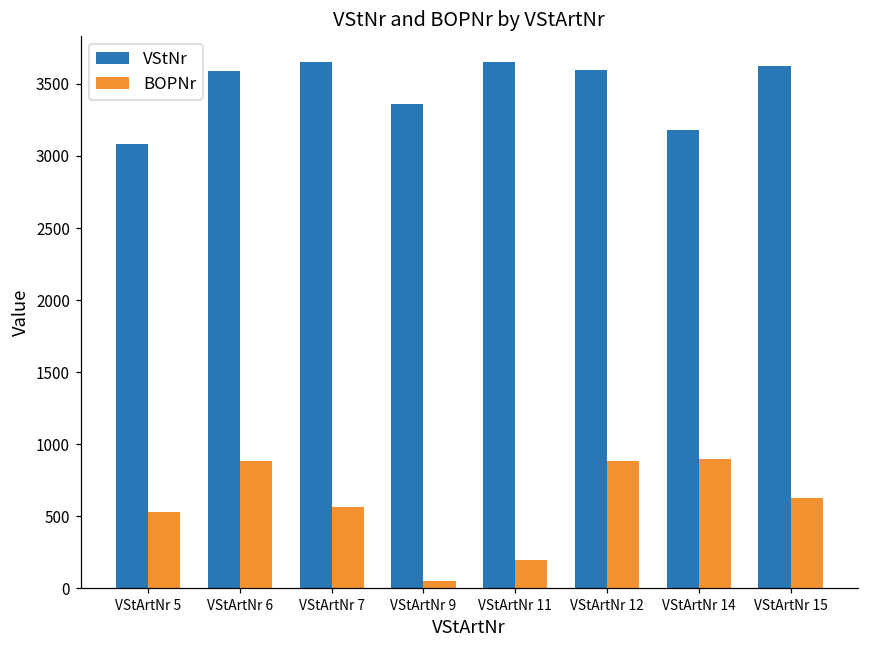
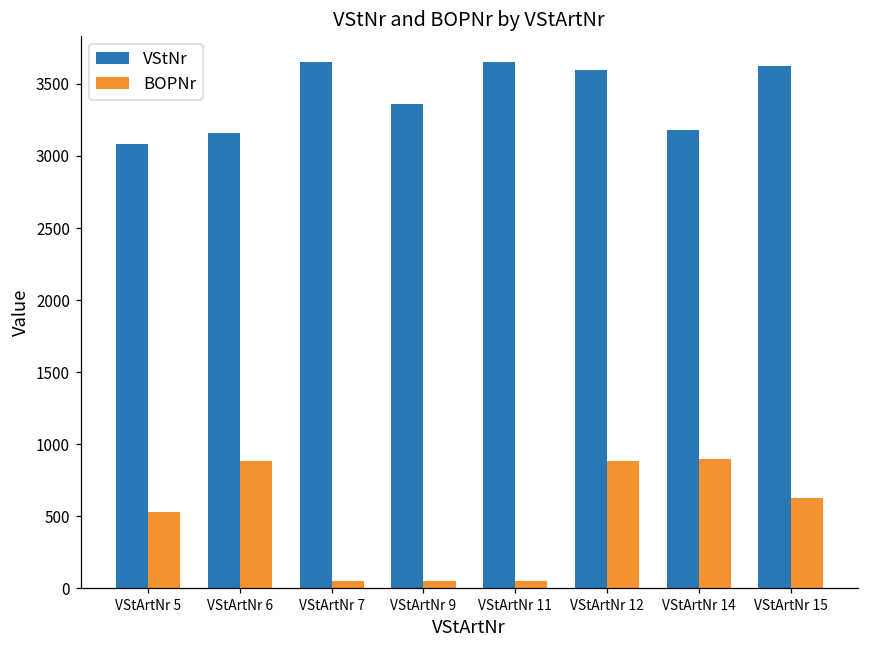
VStNr, VStArtNr 6: 3590 -> 3160
BOPNr, VStArtNr 7: 560 -> 50
BOPNr, VStArtNr 11: 200 -> 50
